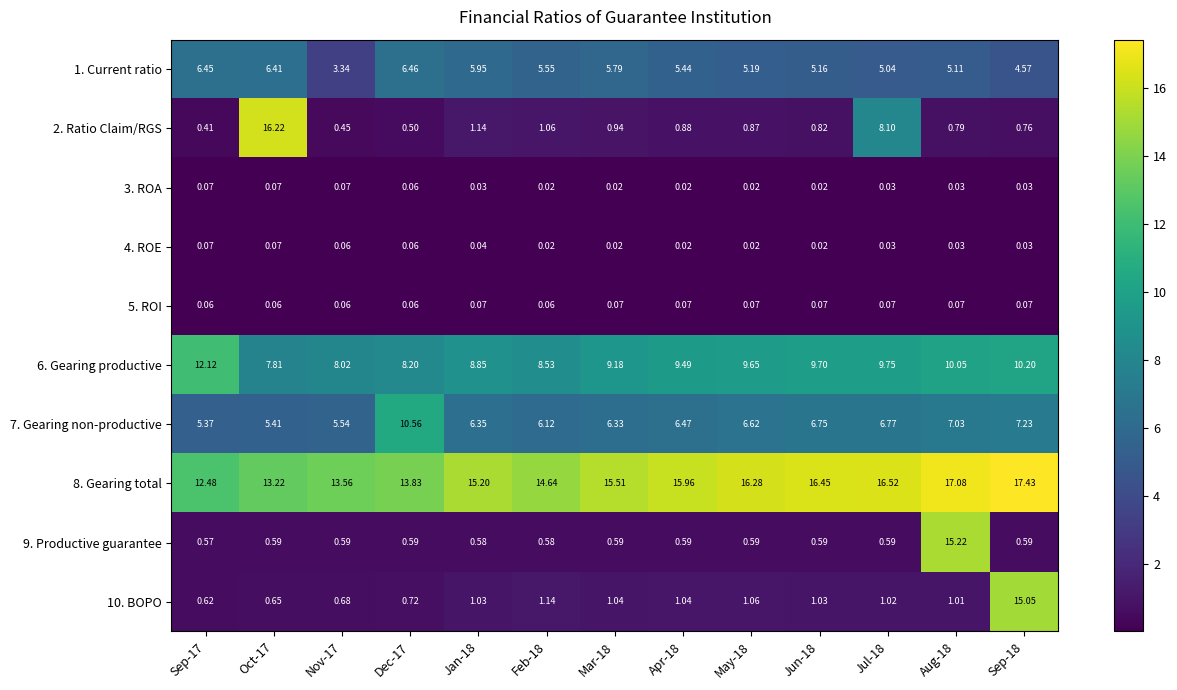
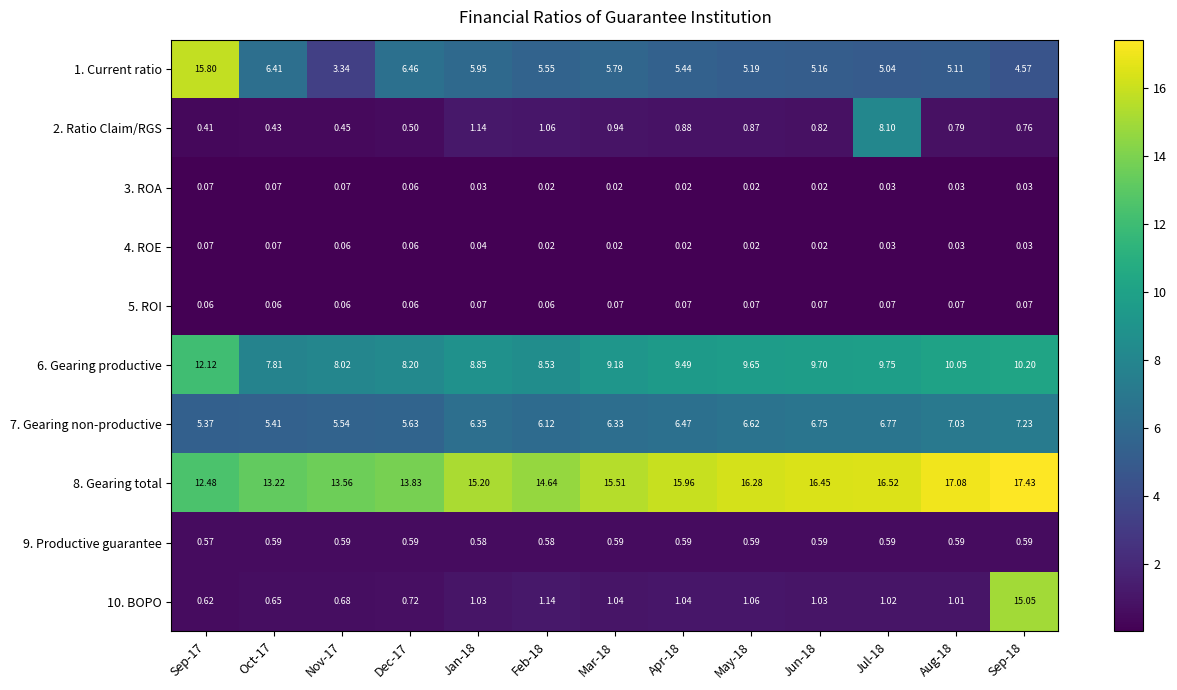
1. Current ratio, Sep-17: 6.45 -> 15.80
2. Ratio Claim/RGS, Oct-17: 16.22 -> 0.43
7. Gearing non-productive, Dec-17: 10.56 -> 5.63
9. Productive guarantee, Aug-18: 15.22 -> 0.59
